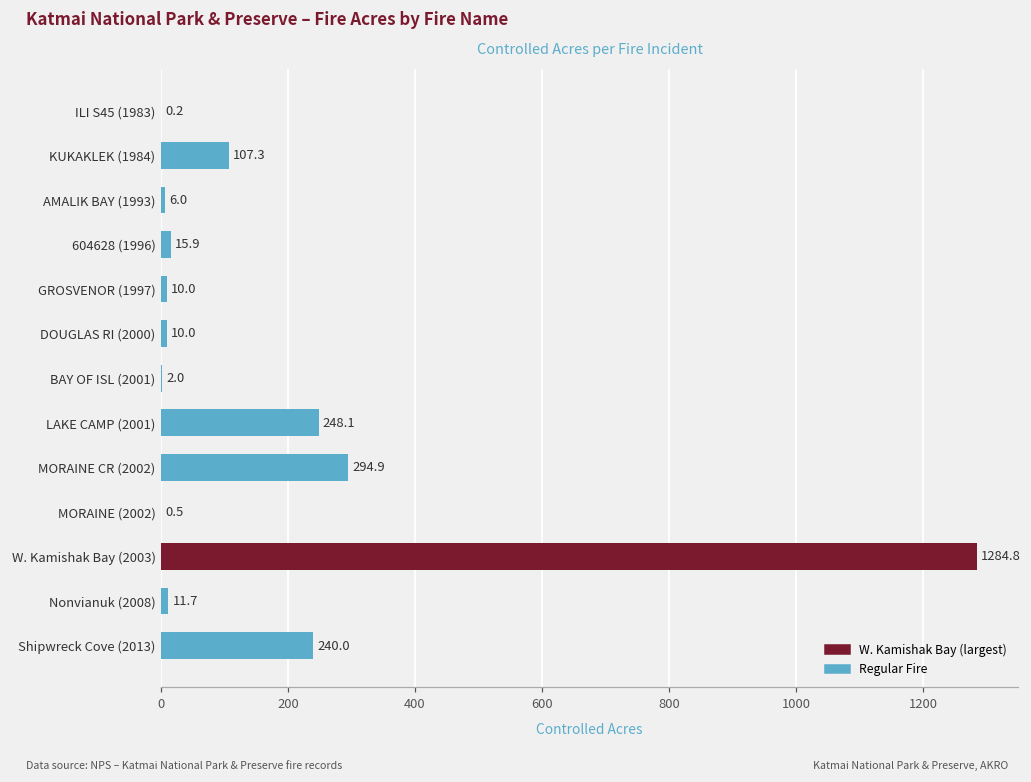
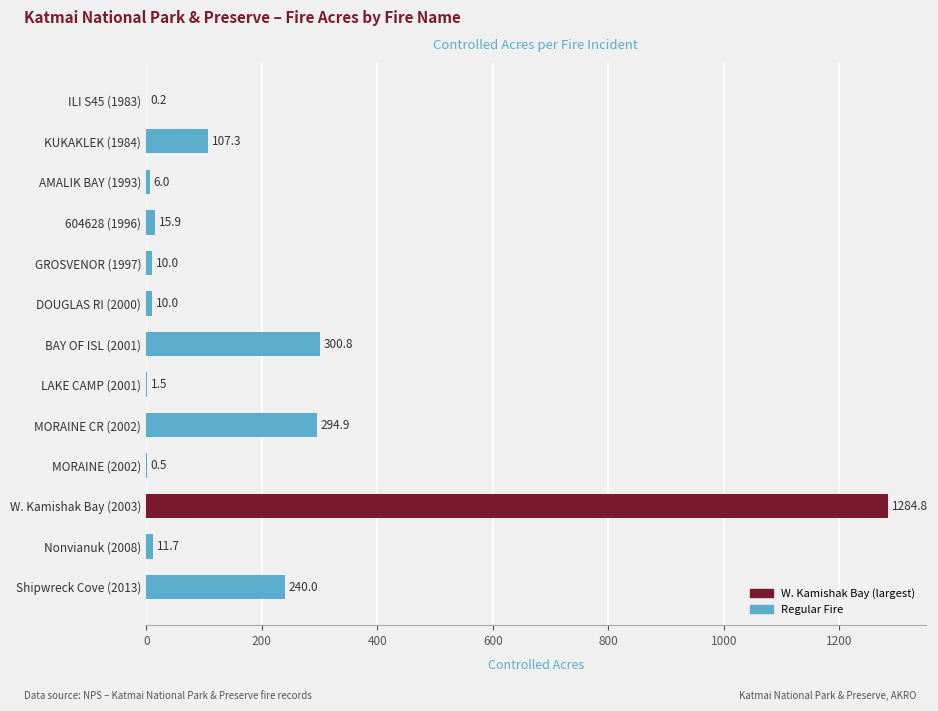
BAY OF ISL (2001): 2.0 -> 300.8
LAKE CAMP (2001): 248.1 -> 1.5
